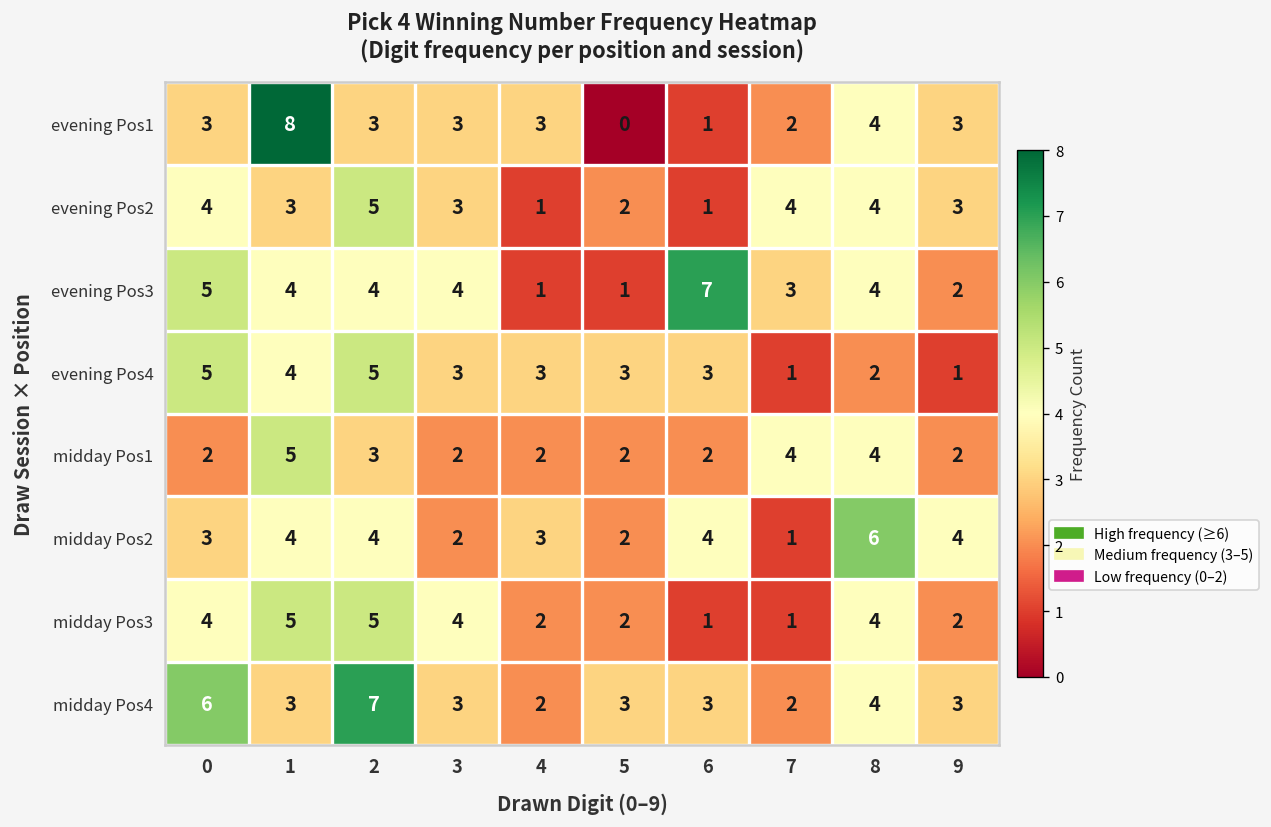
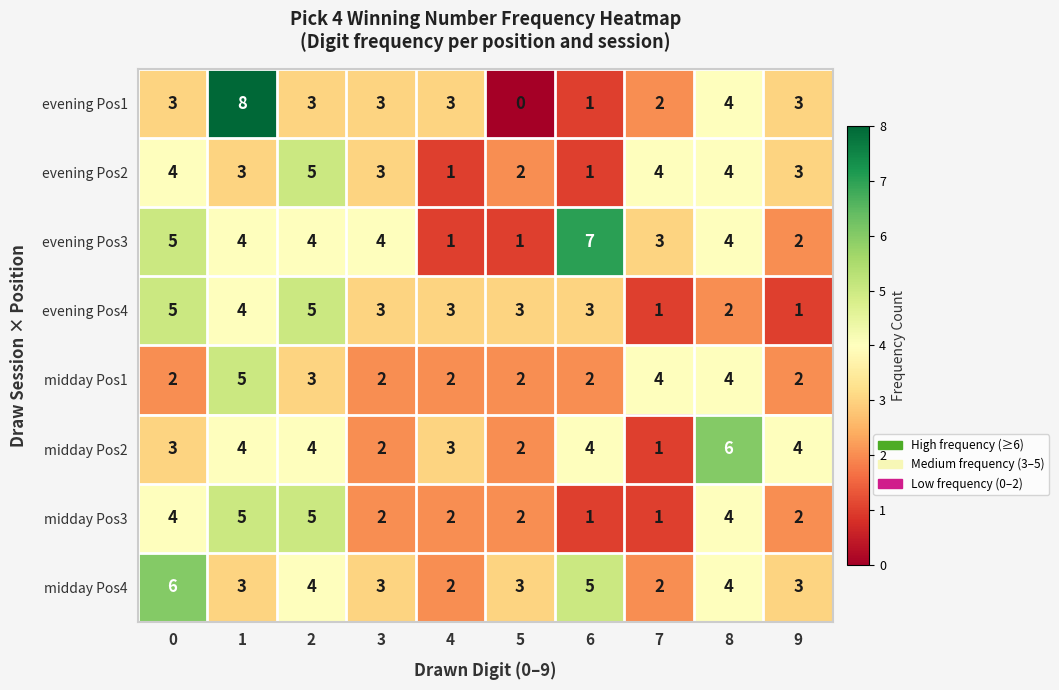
midday Pos3, 3: 4 -> 2
midday Pos4, 2: 7 -> 4
midday Pos4, 6: 3 -> 5
